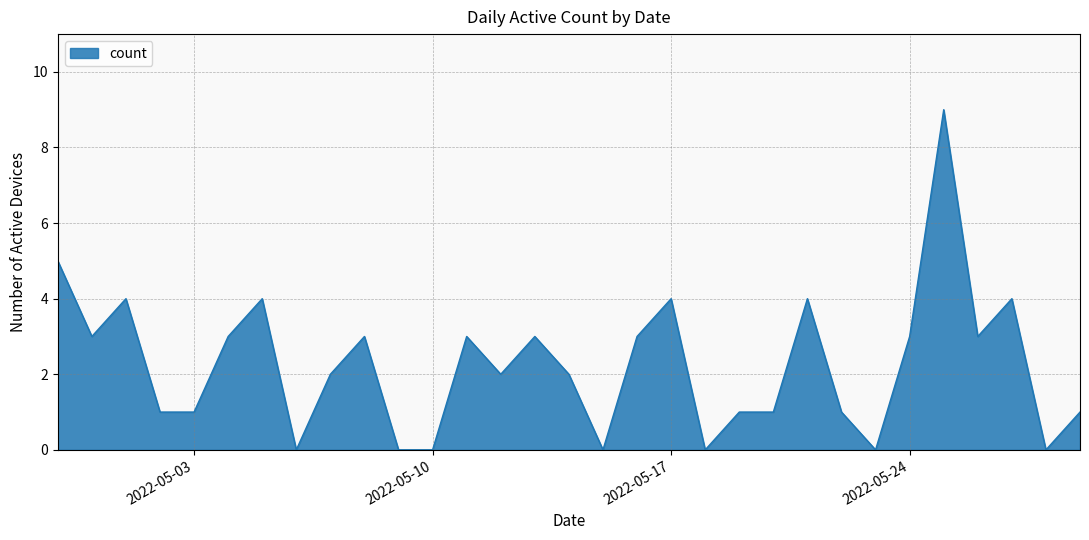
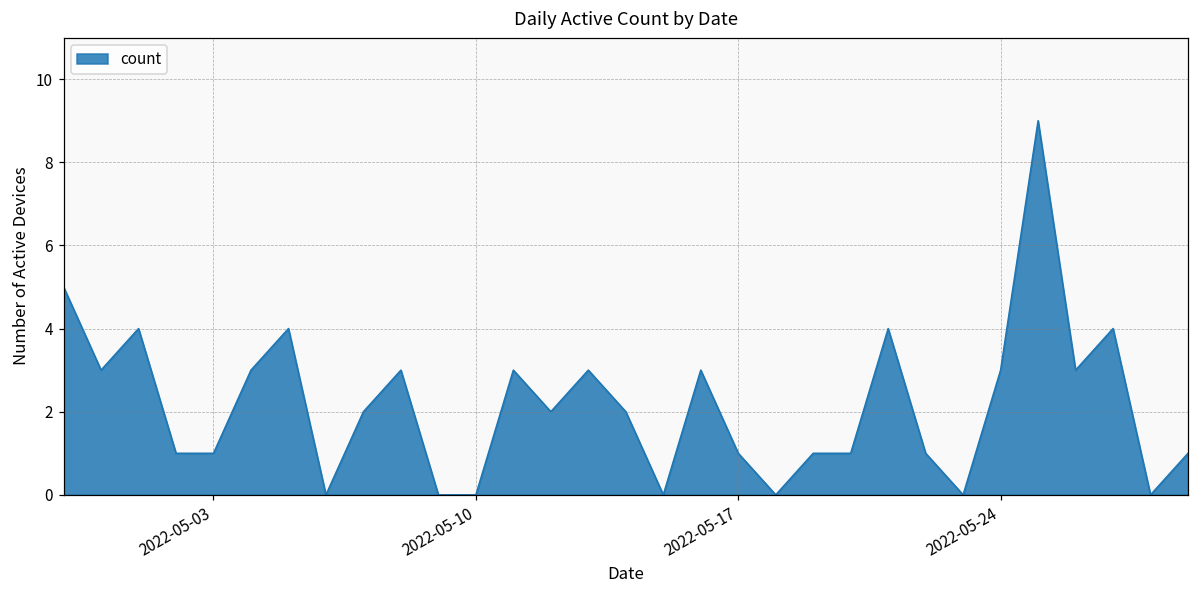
2022-05-17: 4 -> 1
